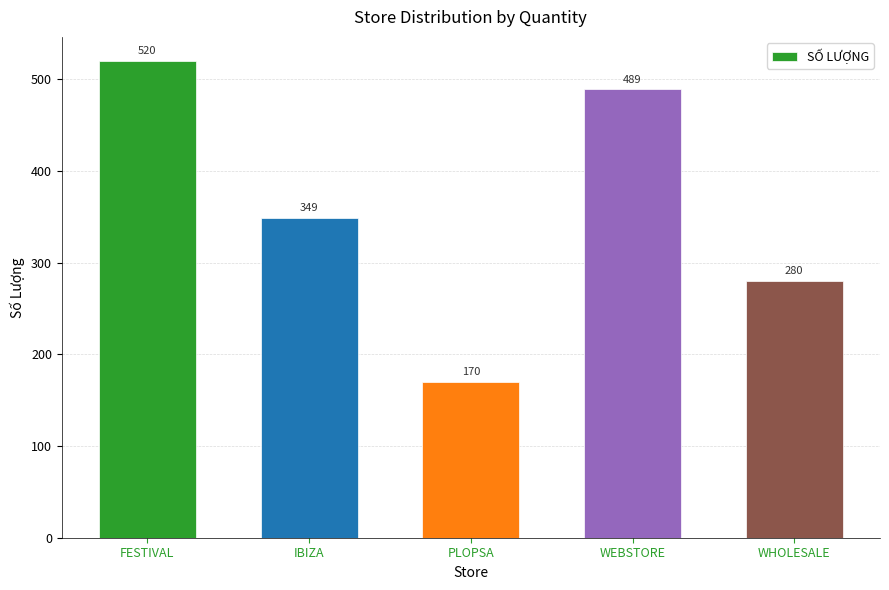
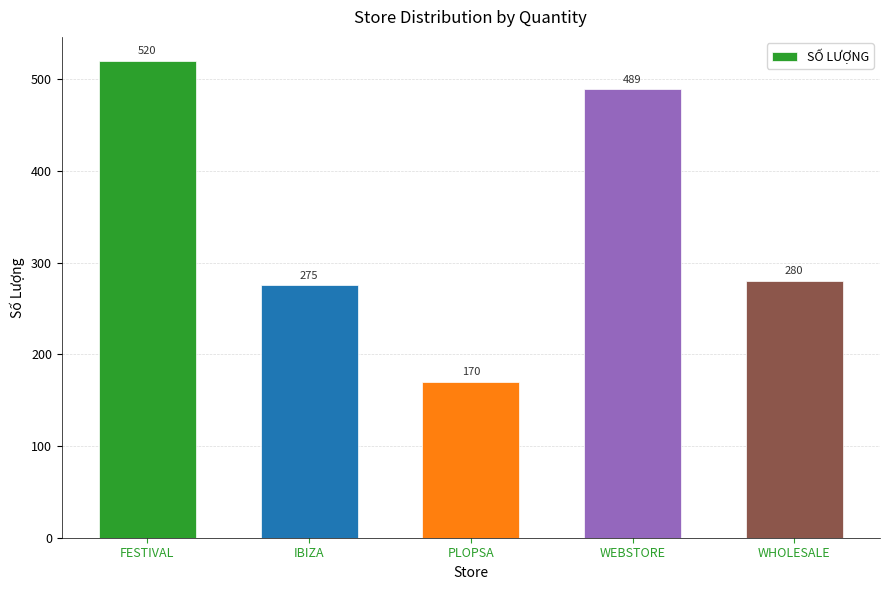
IBIZA: 349 -> 275
